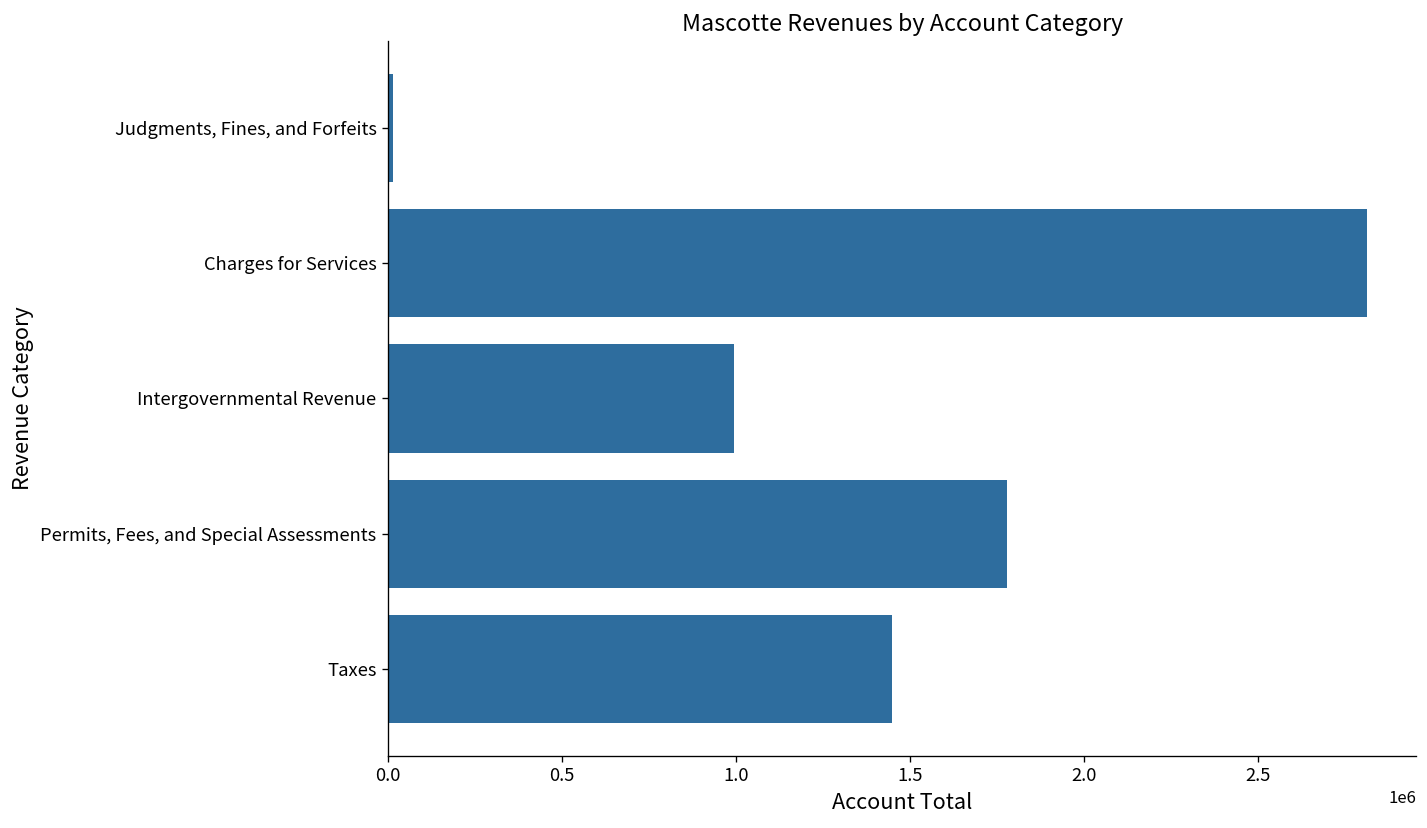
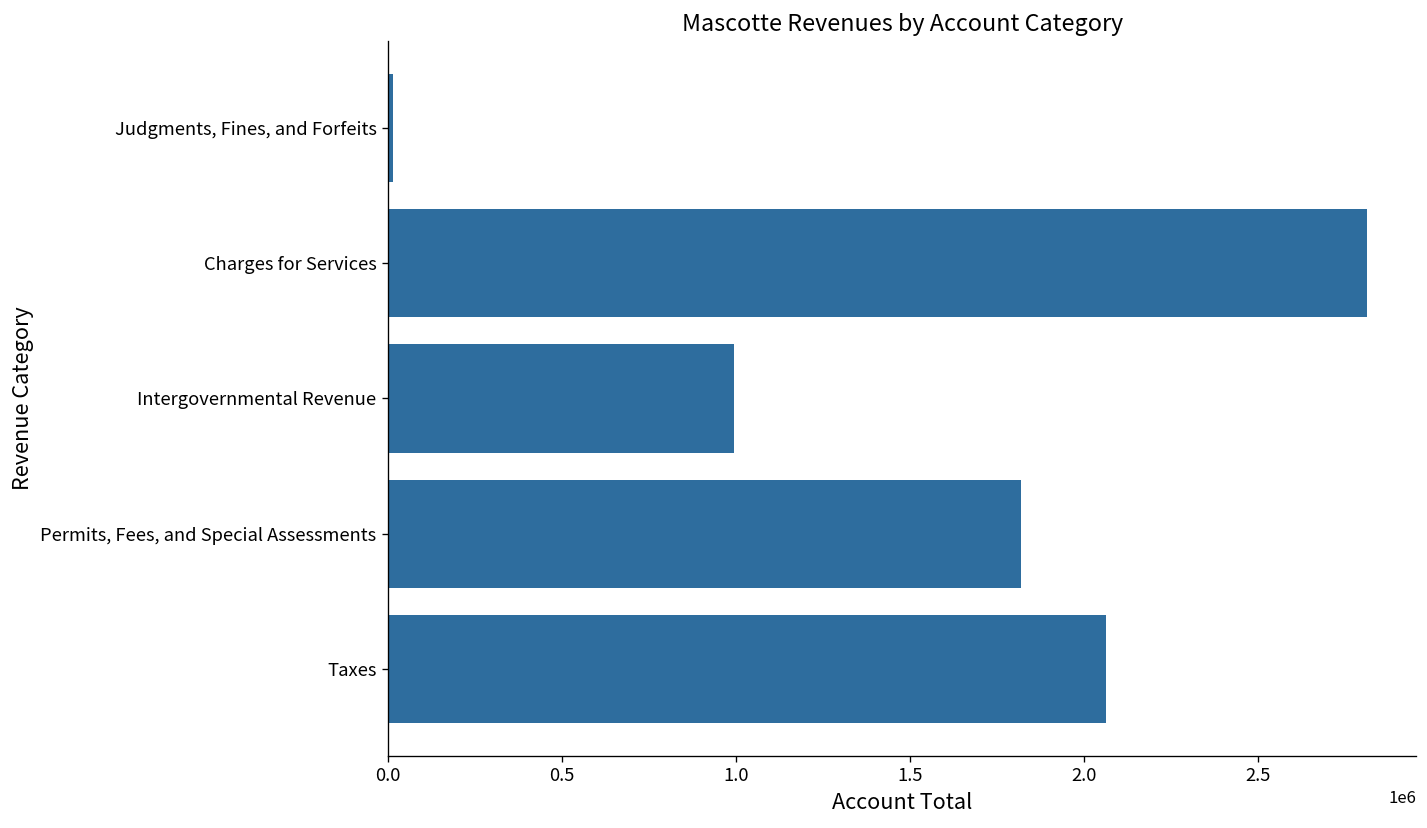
Permits, Fees, and Special Assessments: 1780000 -> 1820000
Taxes: 1450000 -> 2060000
